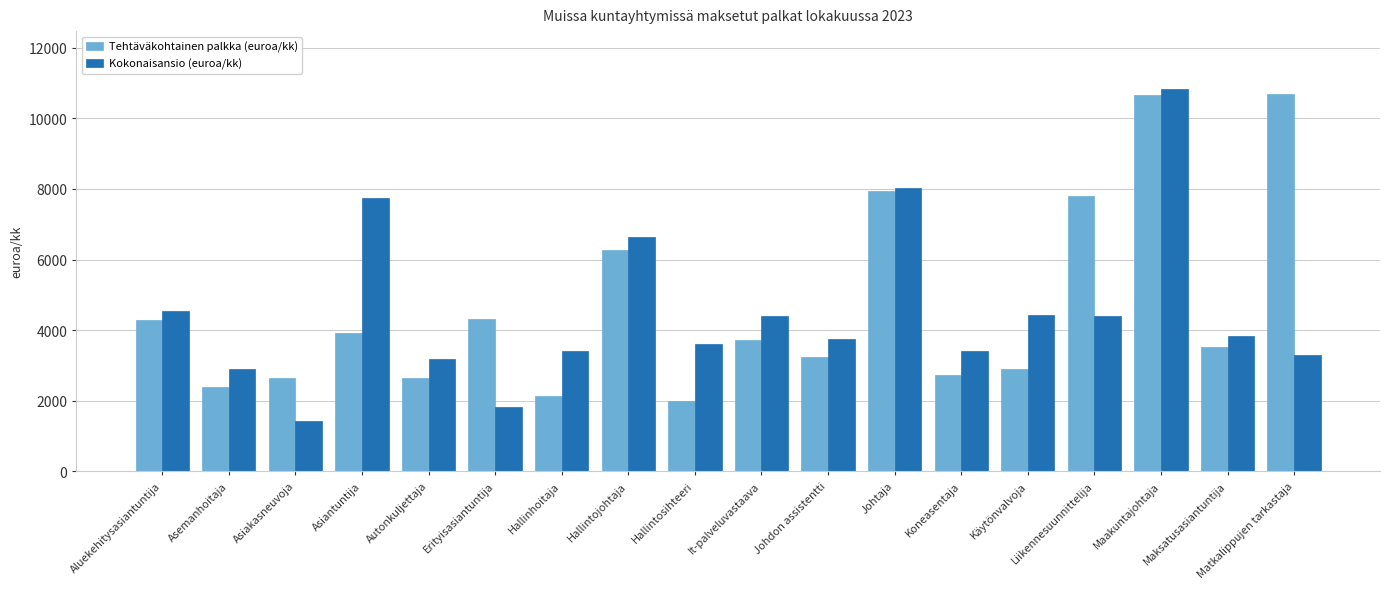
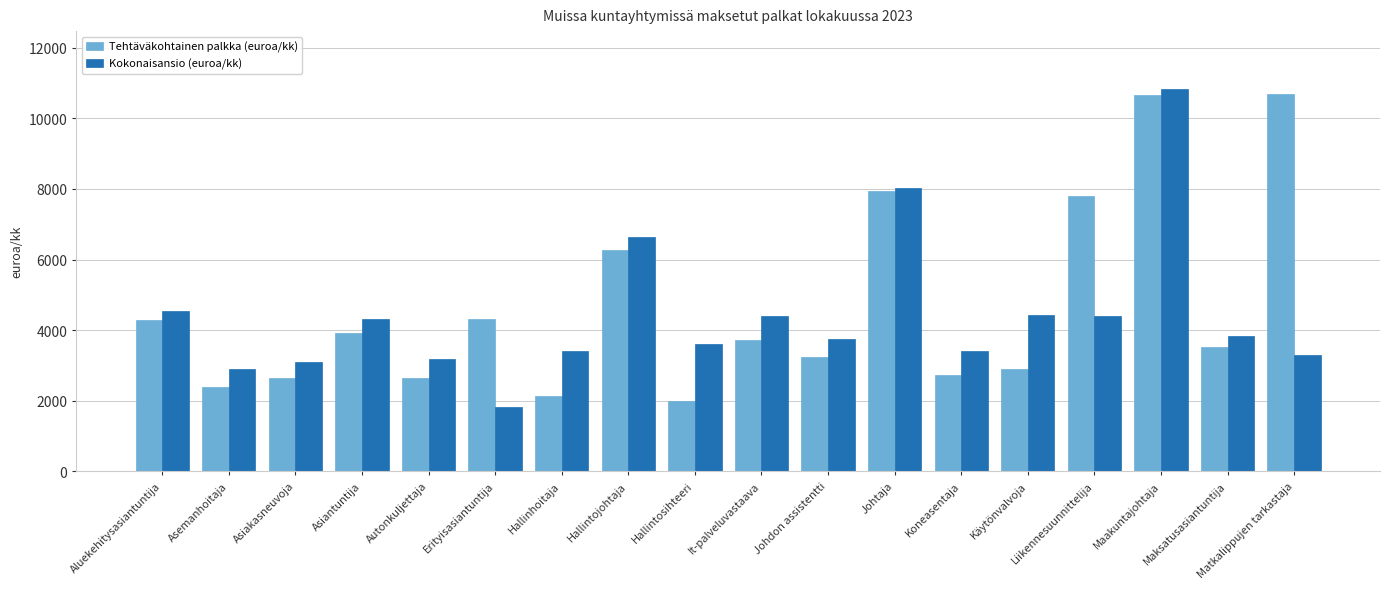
Kokonaisansio (euroa/kk), Asiakasneuvoja: 1400 -> 3100
Kokonaisansio (euroa/kk), Asiantuntija: 7700 -> 4300
